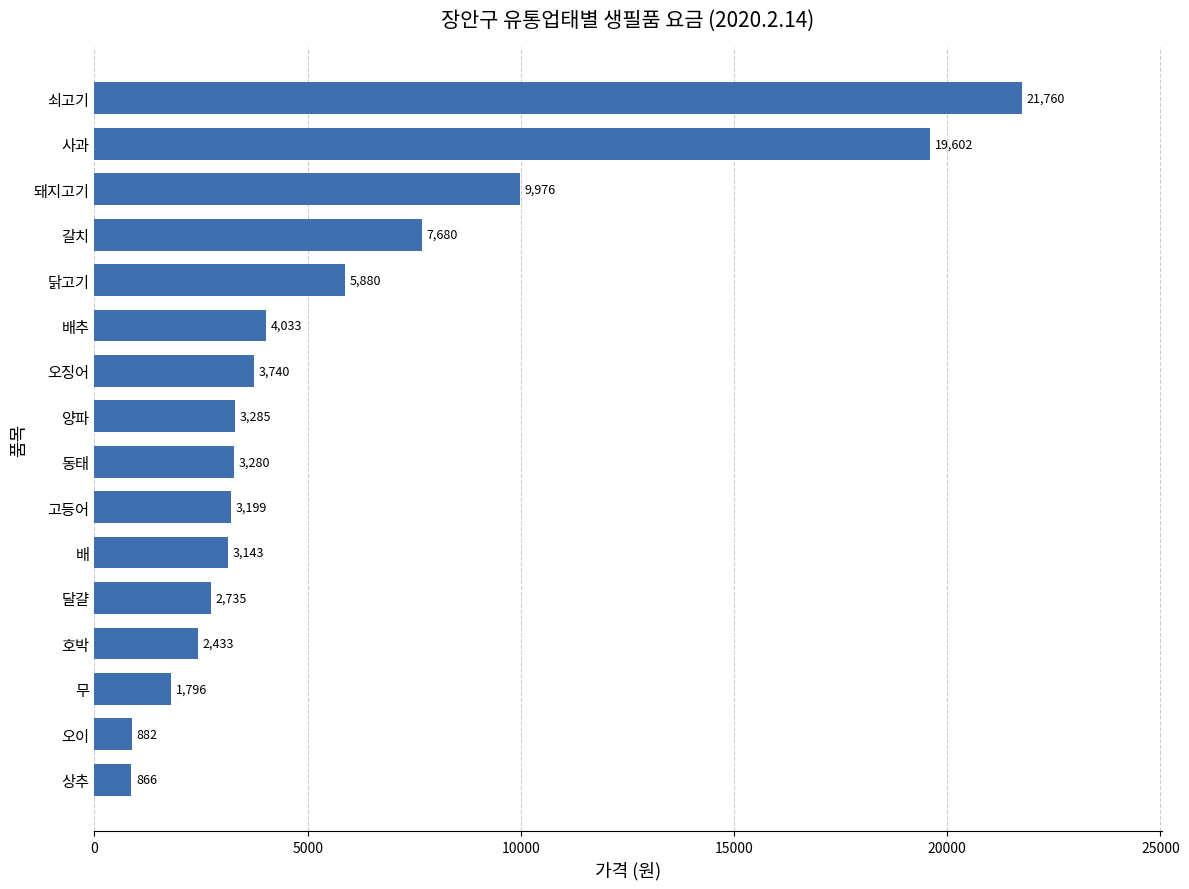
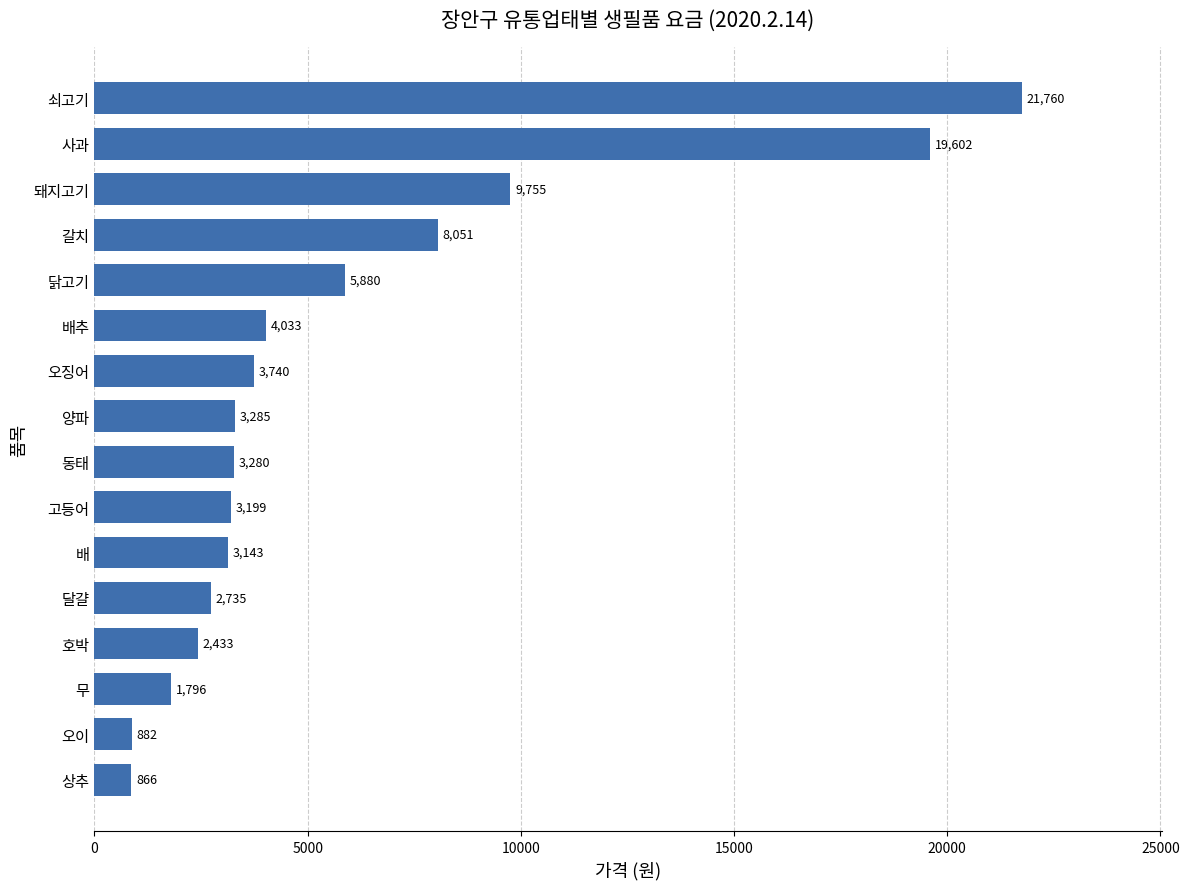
돼지고기: 9,976 -> 9,755
갈치: 7,680 -> 8,051
